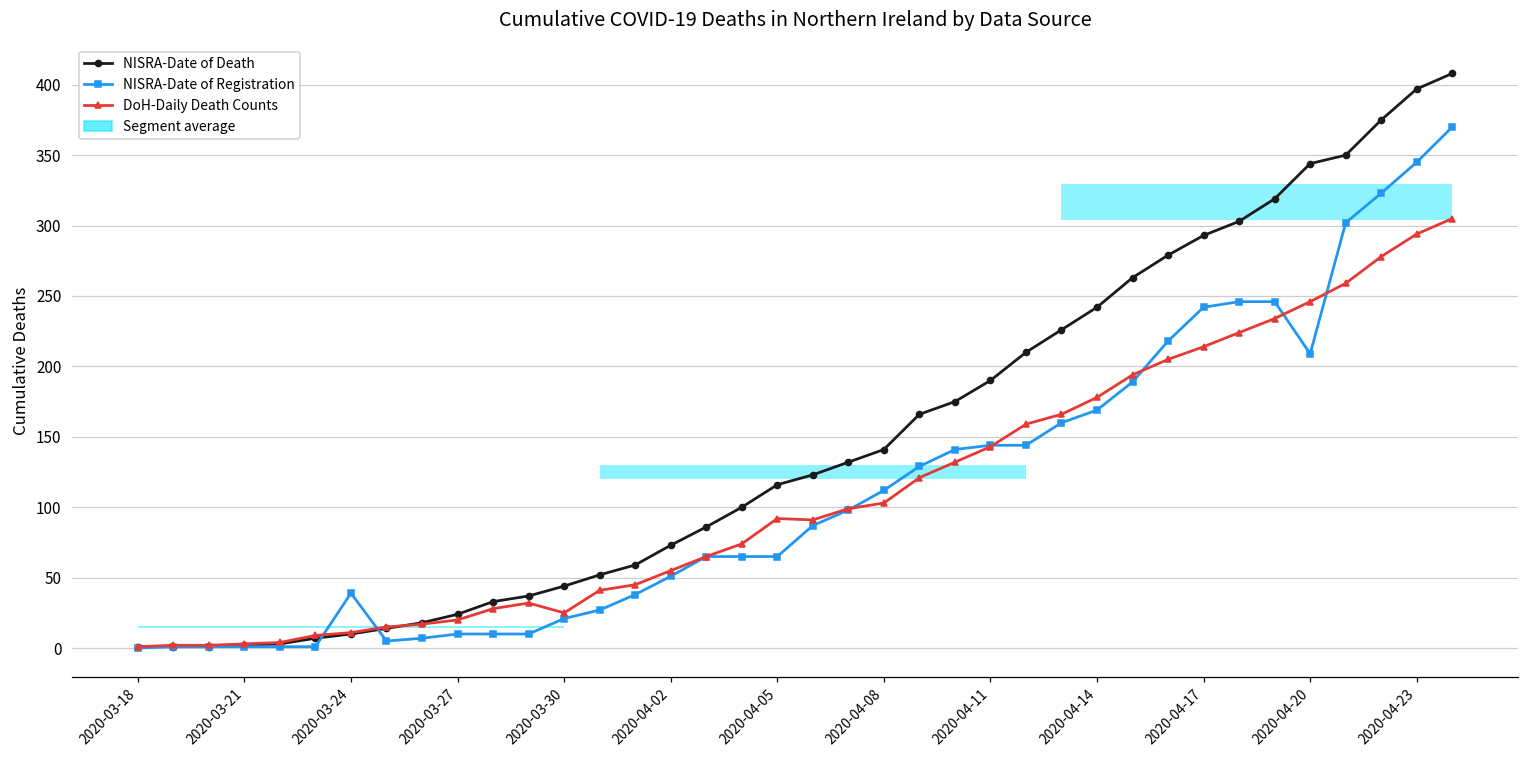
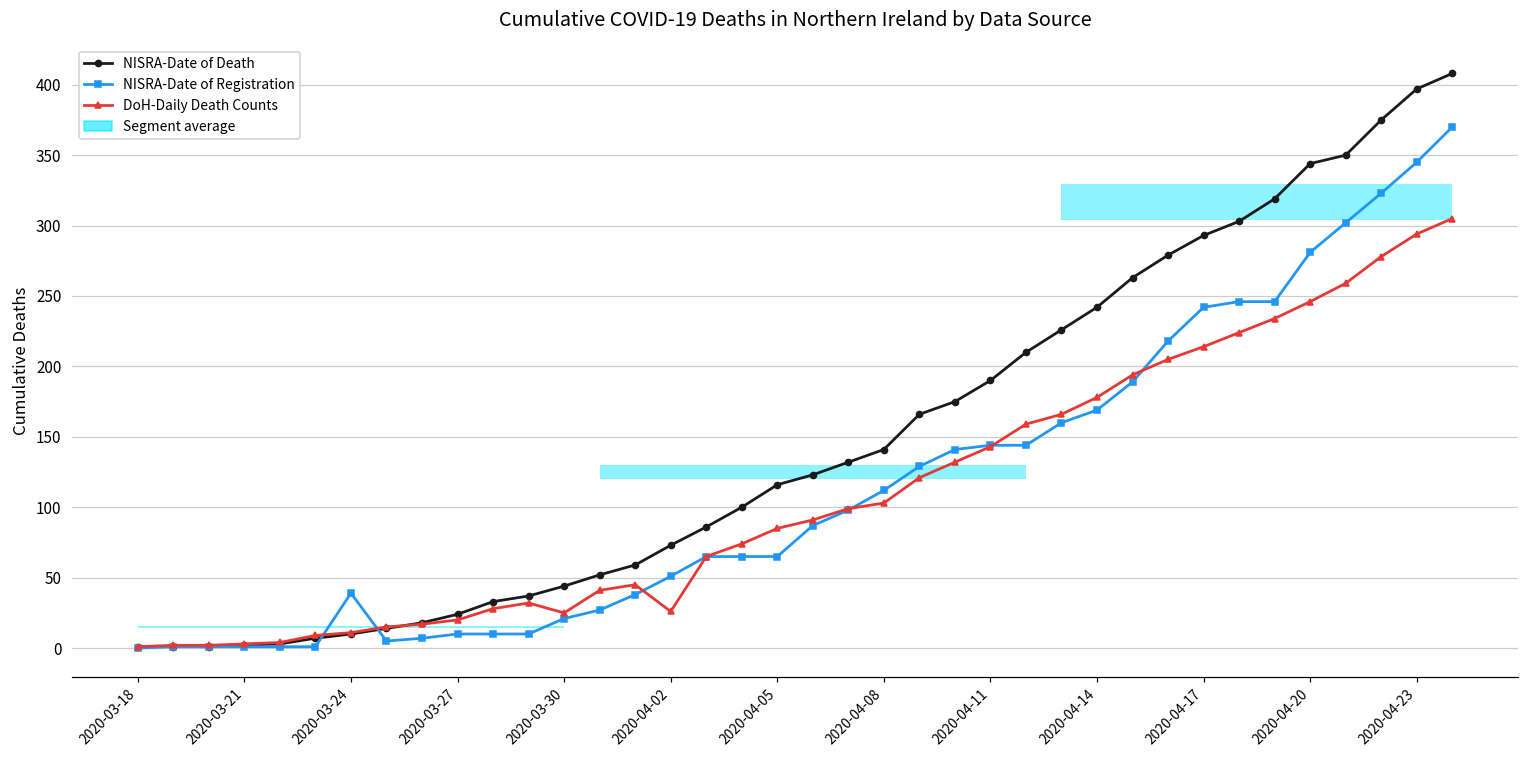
DoH-Daily Death Counts, 2020-04-02: 55 -> 26
DoH-Daily Death Counts, 2020-04-05: 92 -> 85
NISRA-Date of Registration, 2020-04-20: 209 -> 281
